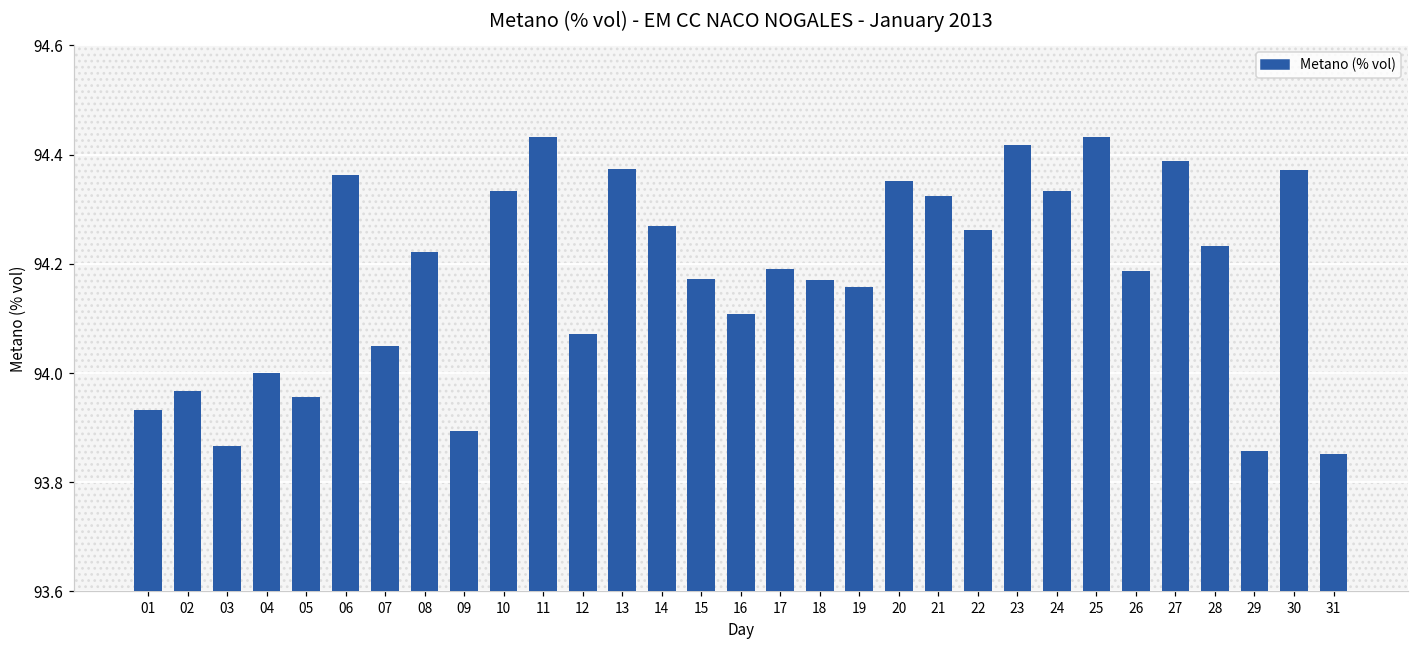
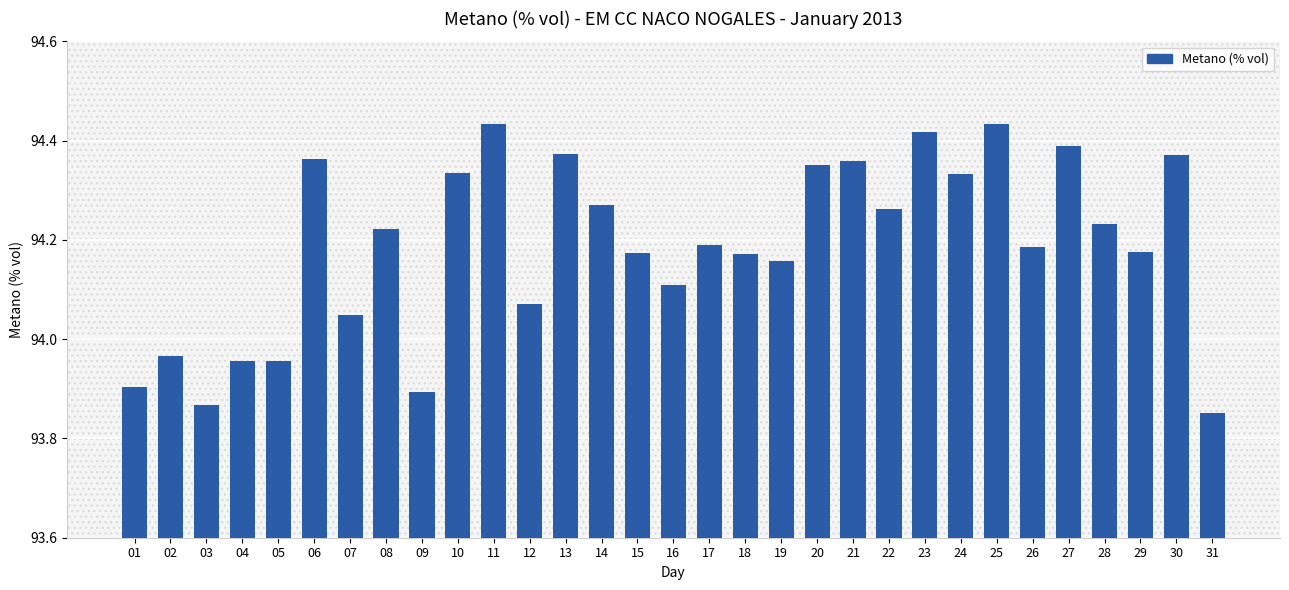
01: 93.93 -> 93.90
04: 94.00 -> 93.96
21: 94.32 -> 94.36
29: 93.86 -> 94.17
